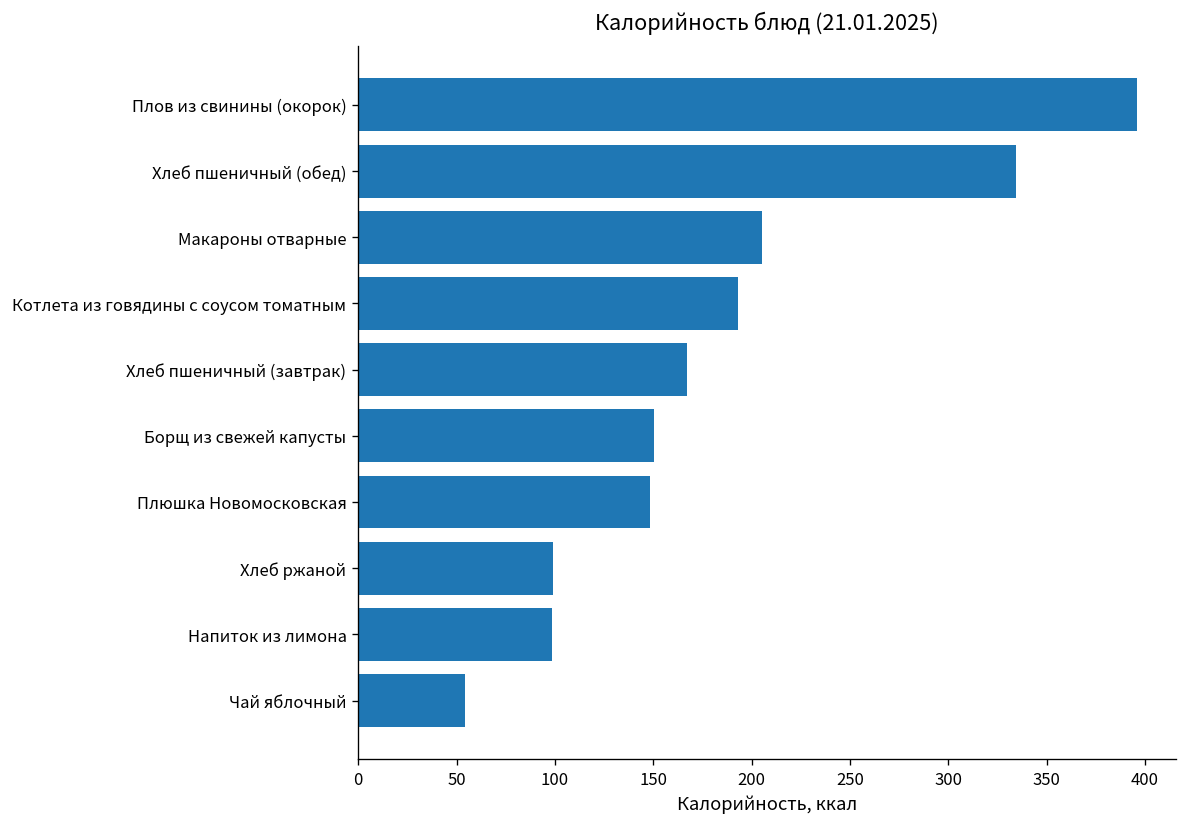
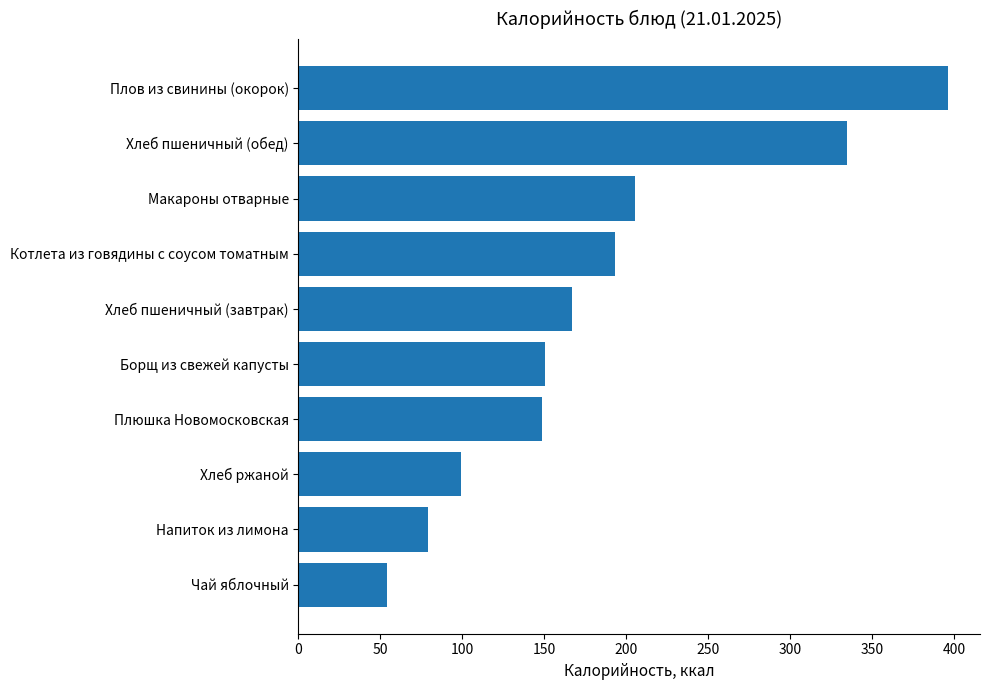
Напиток из лимона: 98 -> 79
